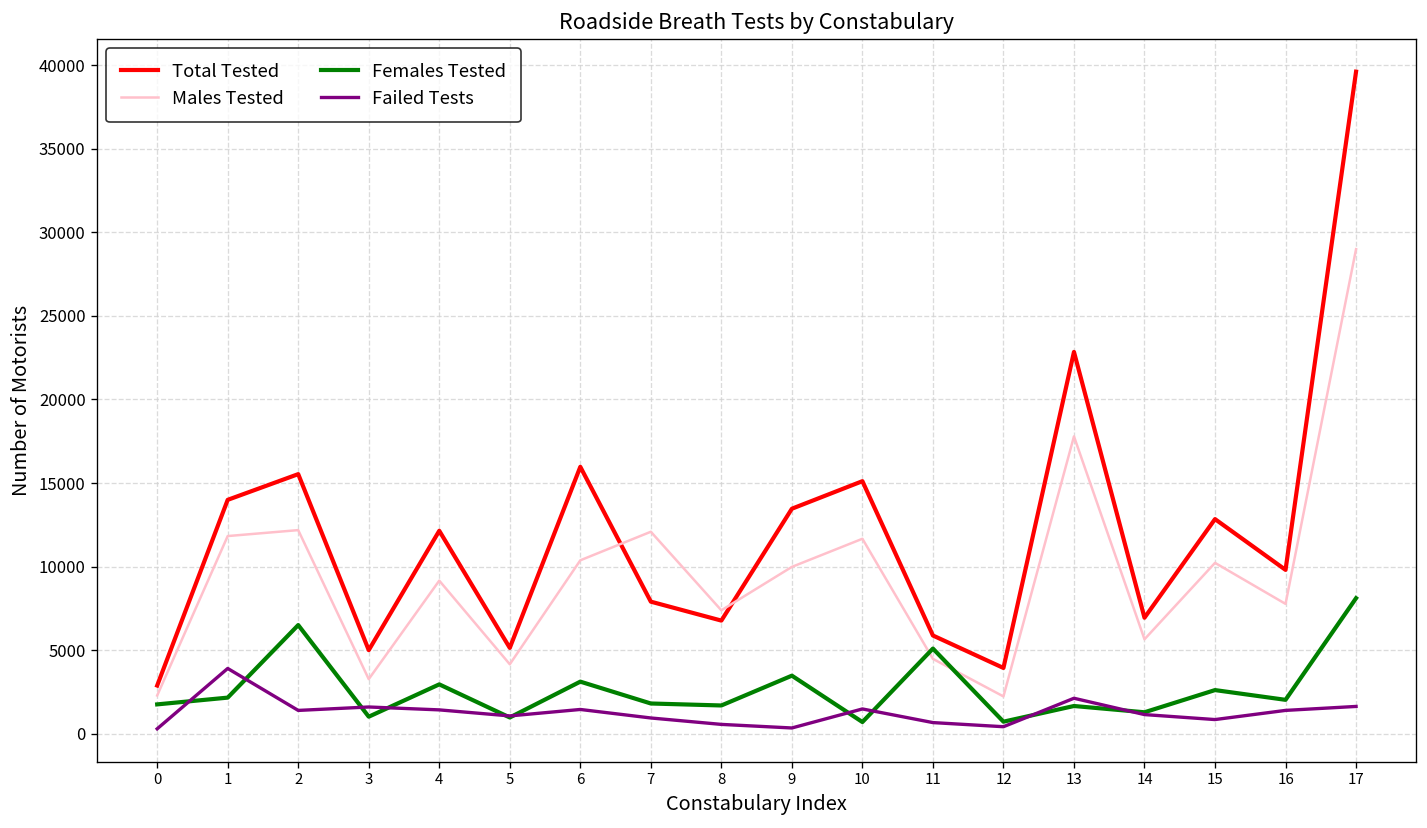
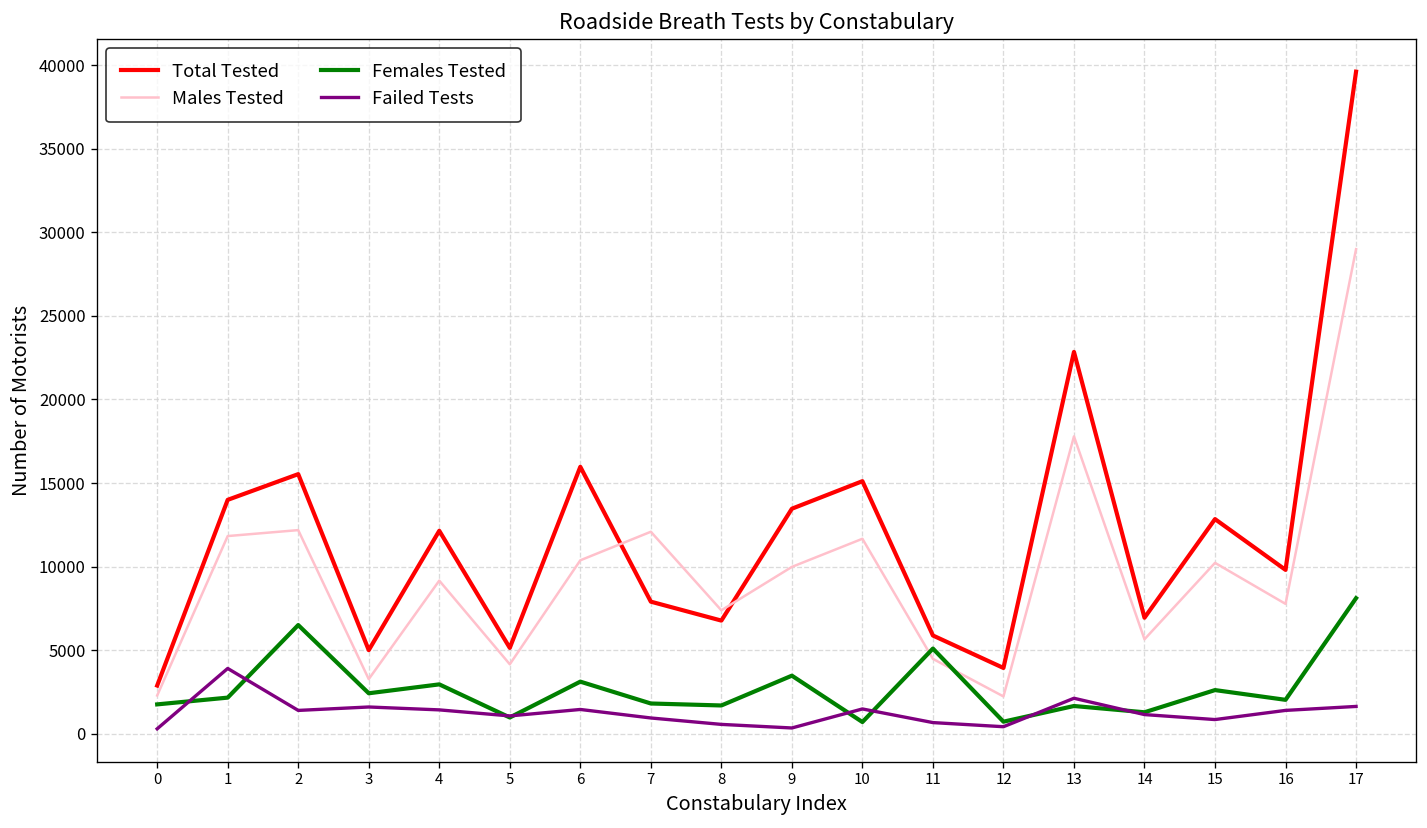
Females Tested, 3: 1000 -> 2400
